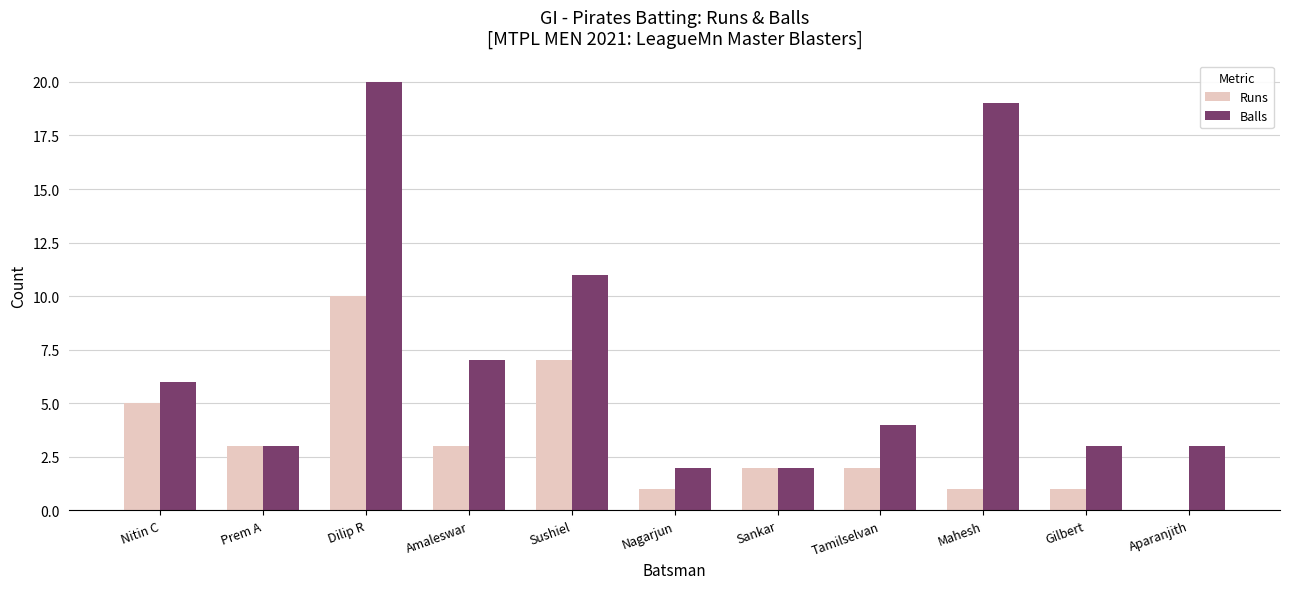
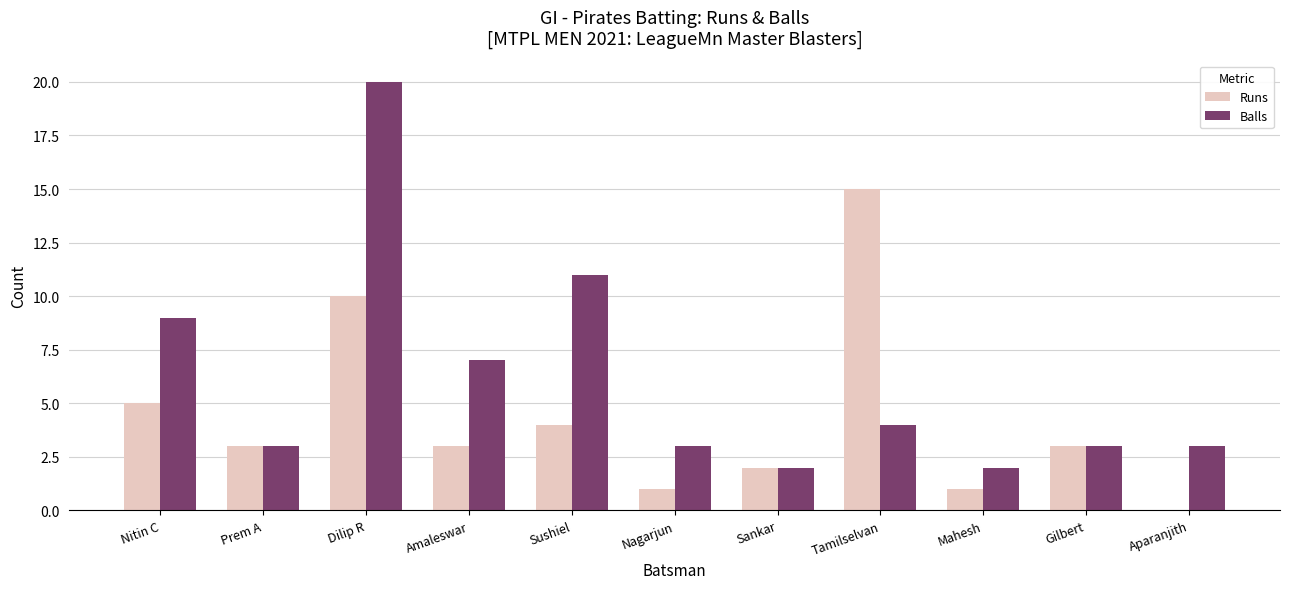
Balls, Nitin C: 6 -> 9
Runs, Sushiel: 7 -> 4
Balls, Nagarjun: 2 -> 3
Runs, Tamilselvan: 2 -> 15
Balls, Mahesh: 19 -> 2
Runs, Gilbert: 1 -> 3
